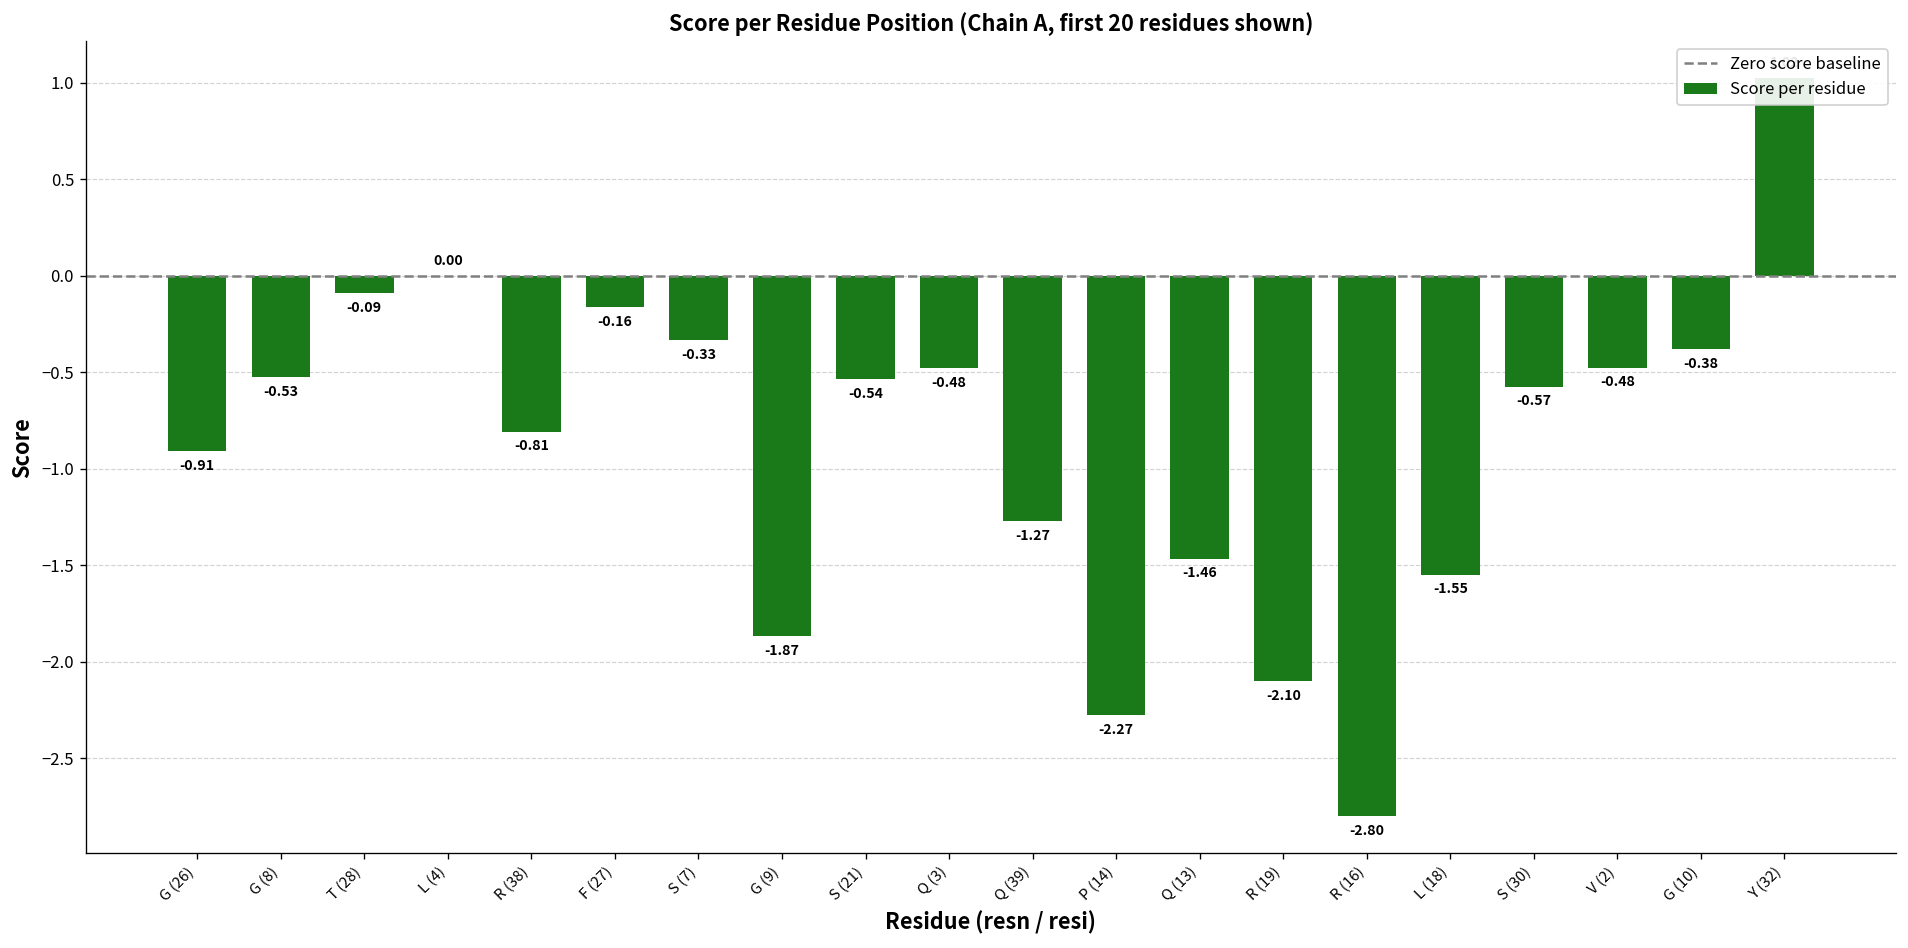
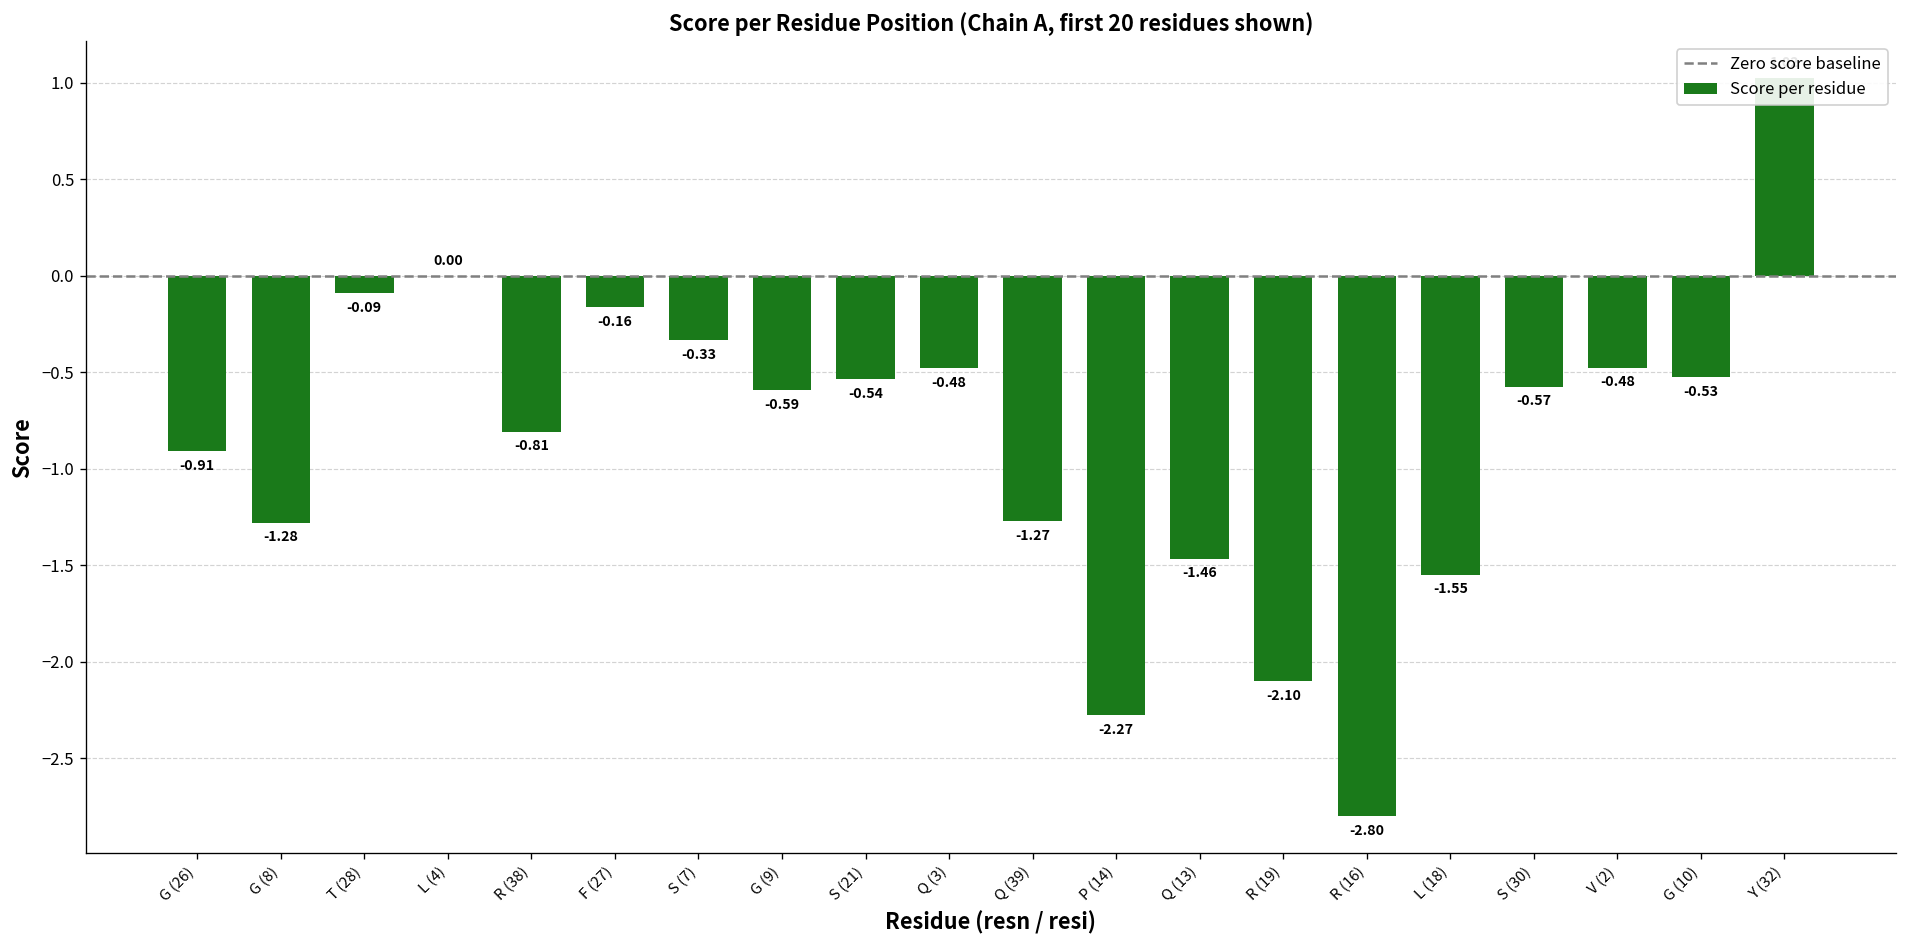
G (8): -0.53 -> -1.28
G (9): -1.87 -> -0.59
G (10): -0.38 -> -0.53
